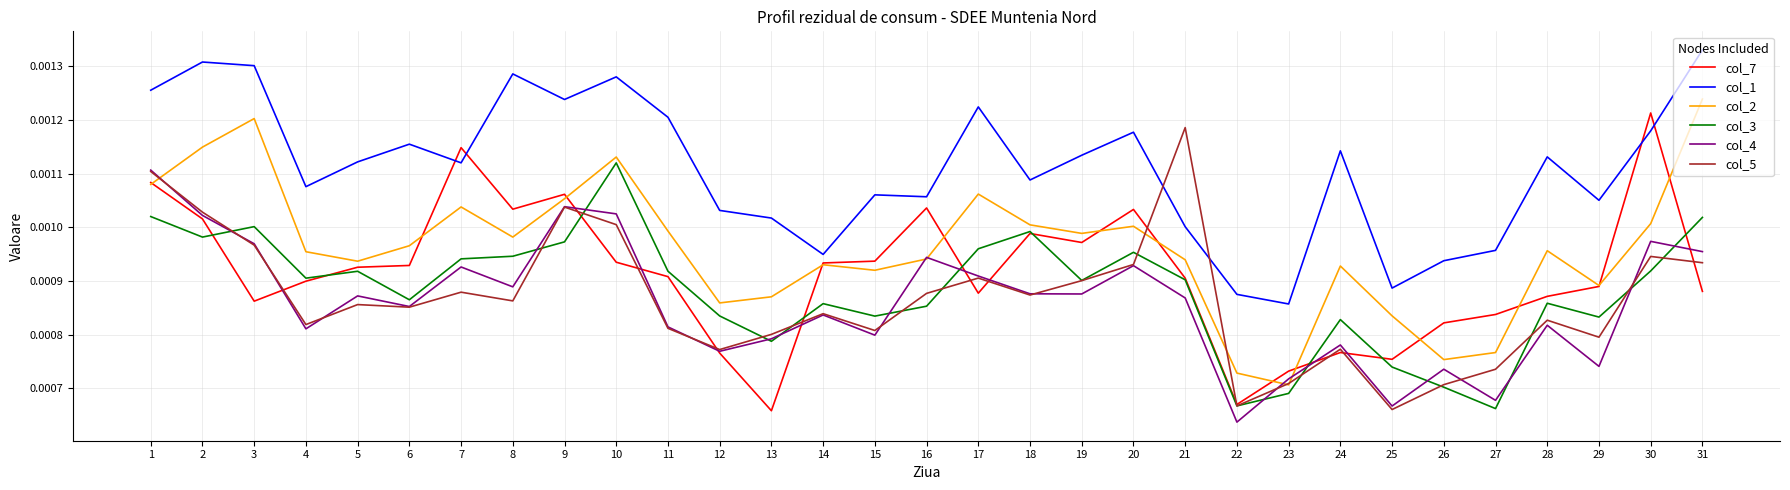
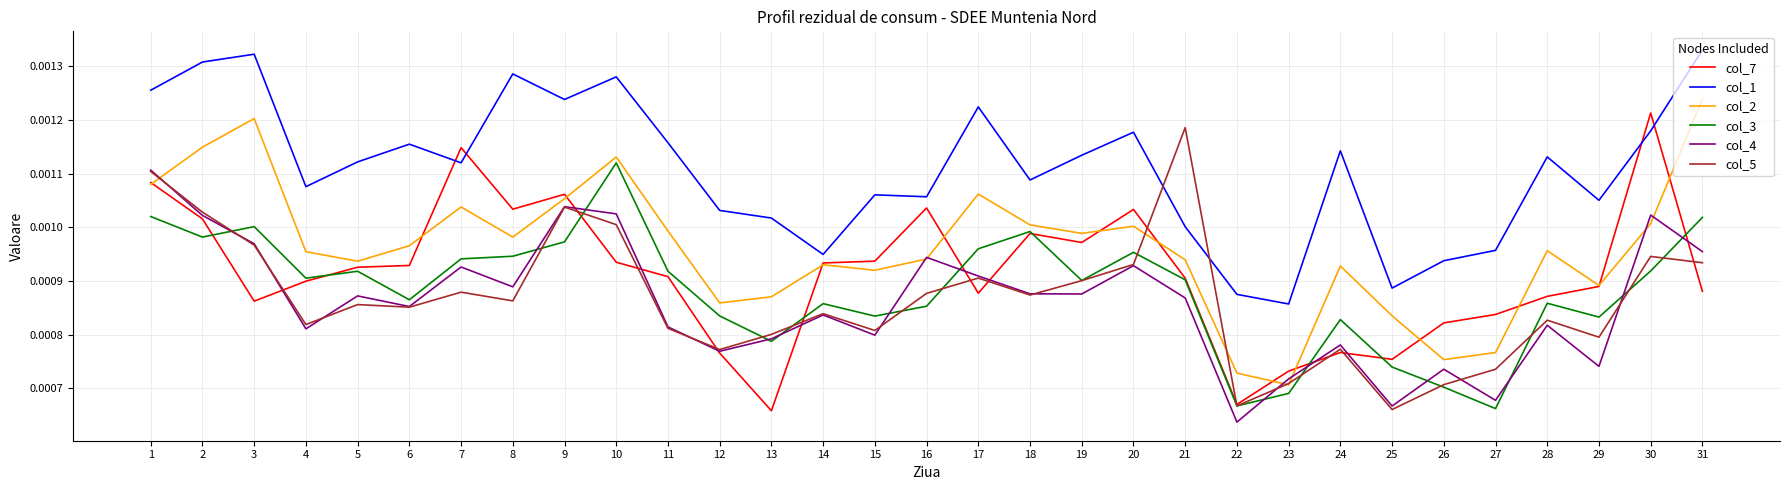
col_1, 3: 0.00130 -> 0.00132
col_1, 11: 0.00121 -> 0.00116
col_4, 30: 0.00097 -> 0.00102
